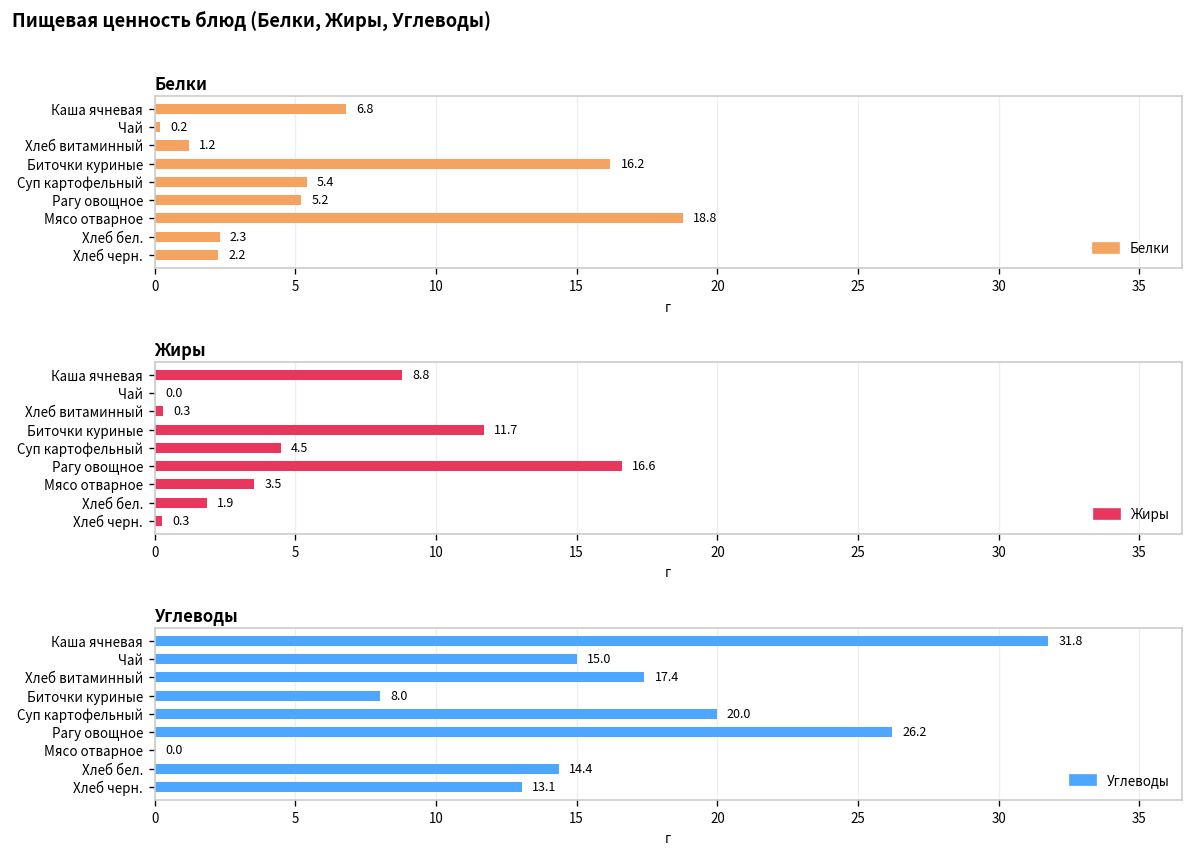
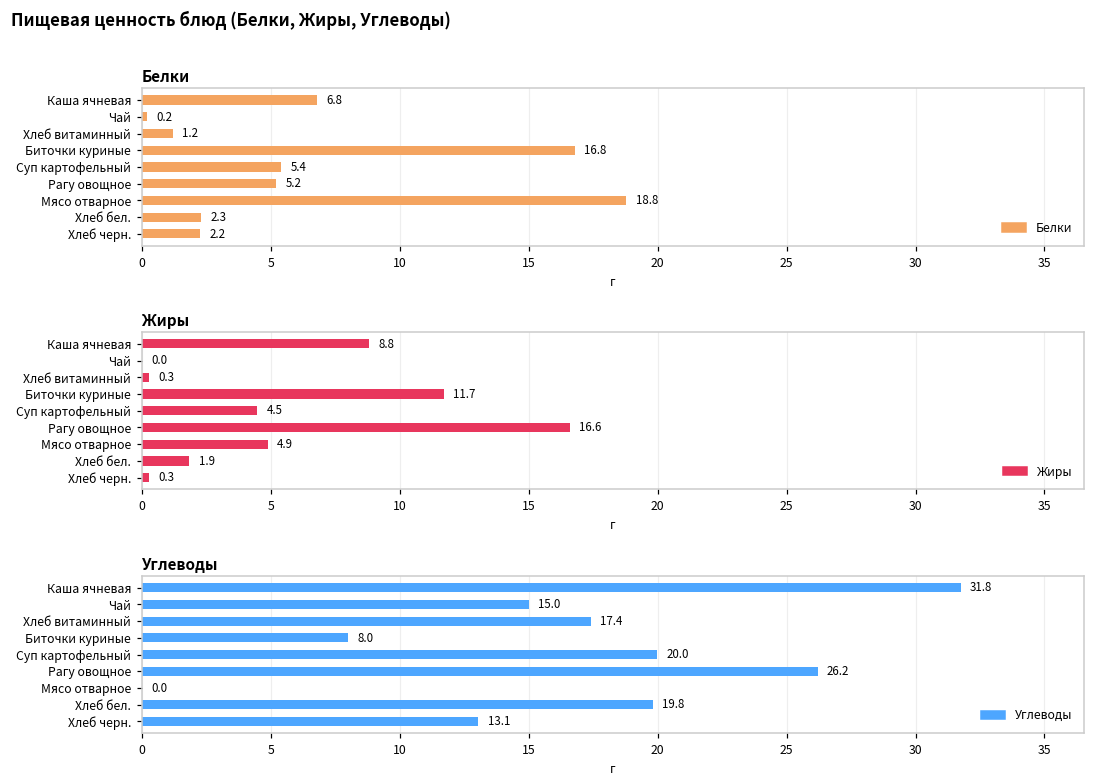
Белки, Биточки куриные: 16.2 -> 16.8
Жиры, Мясо отварное: 3.5 -> 4.9
Углеводы, Хлеб бел.: 14.4 -> 19.8
